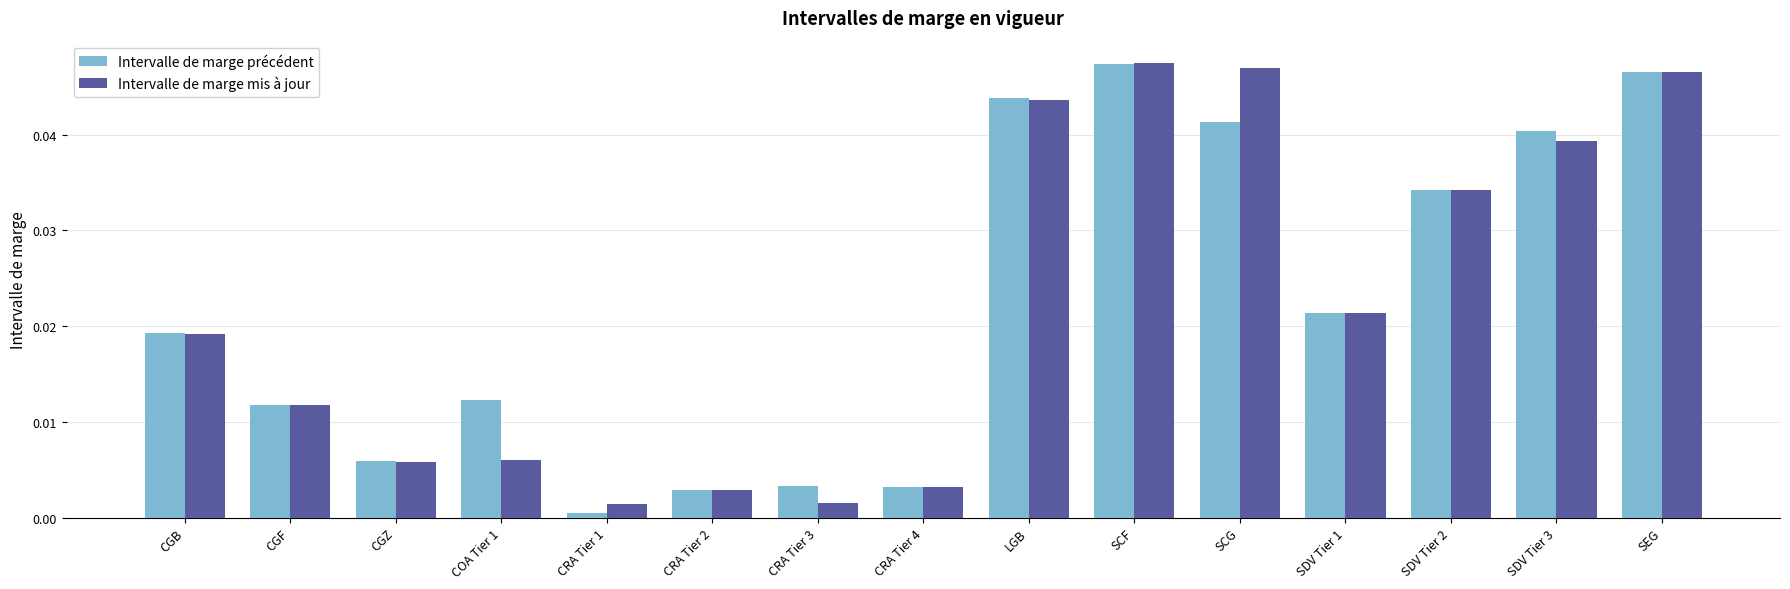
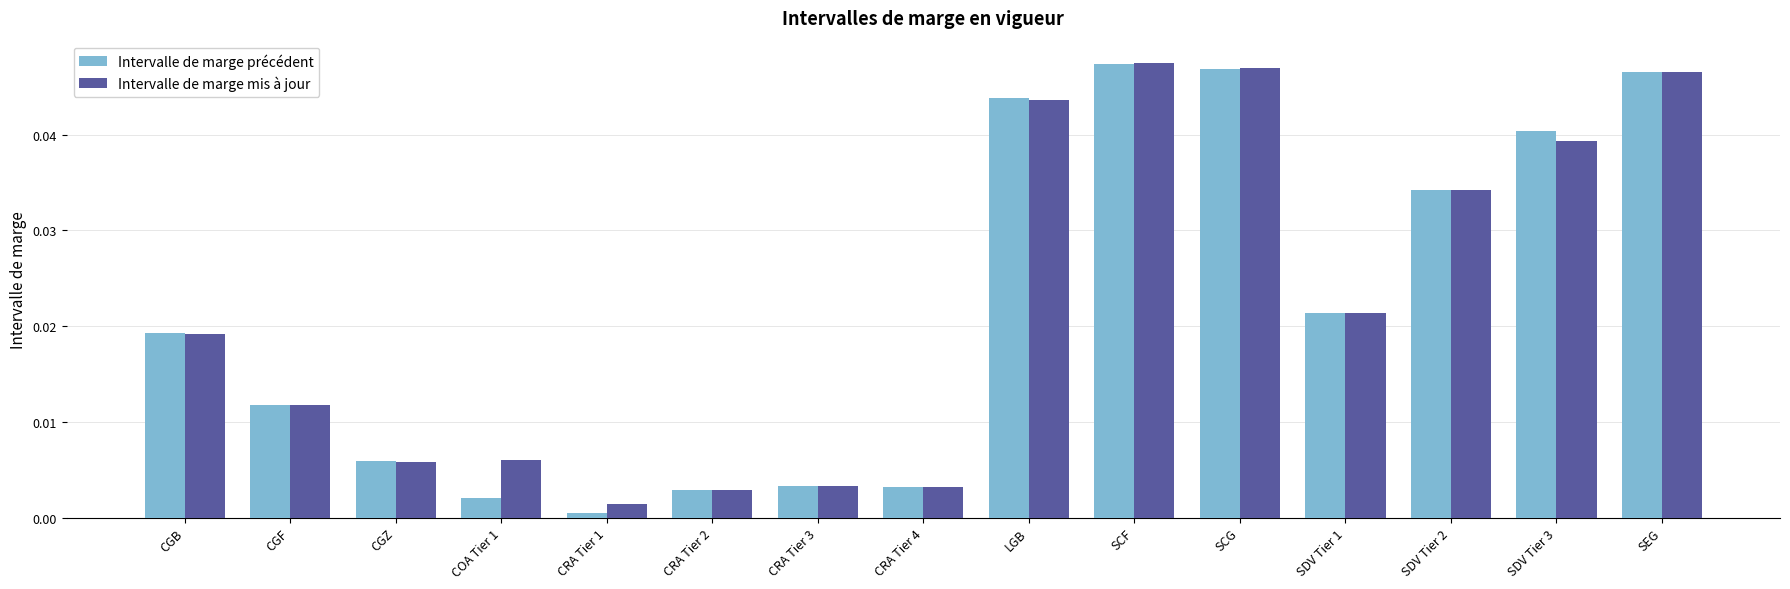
Intervalle de marge précédent, COA Tier 1: 0.012 -> 0.002
Intervalle de marge mis à jour, CRA Tier 3: 0.002 -> 0.003
Intervalle de marge précédent, SCG: 0.041 -> 0.047
